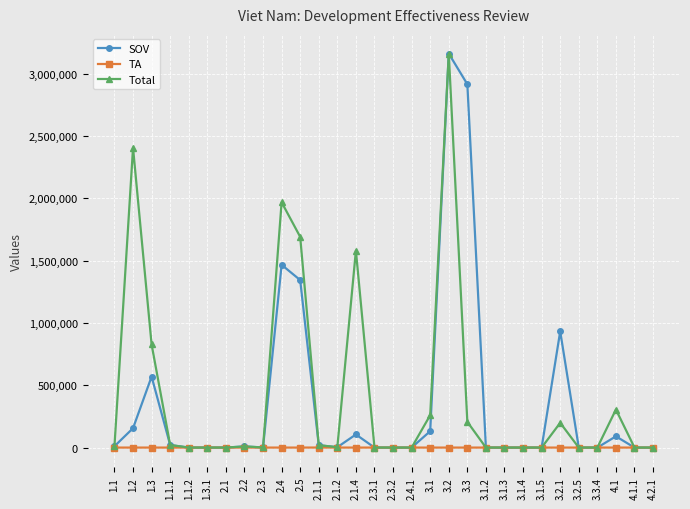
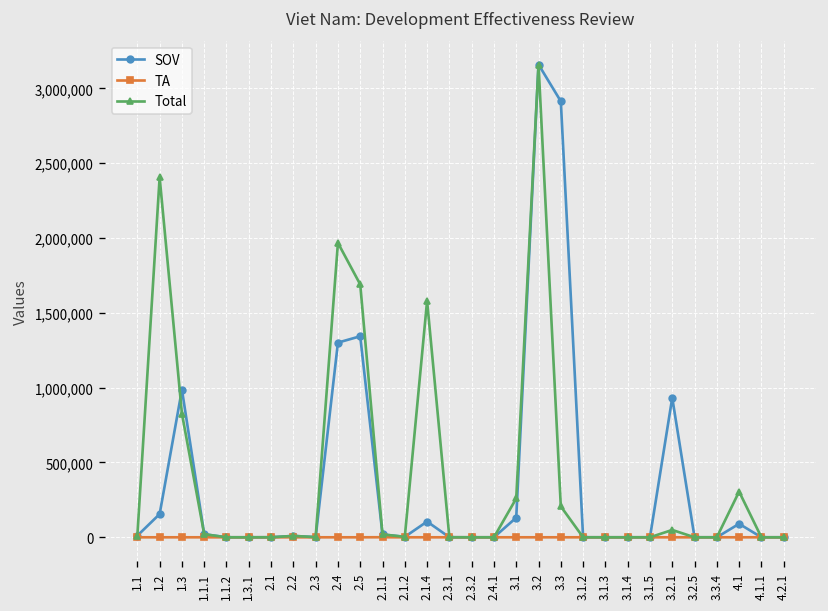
SOV, 1.3: 570,000 -> 990,000
SOV, 2.4: 1,470,000 -> 1,300,000
Total, 3.2.1: 200,000 -> 50,000
